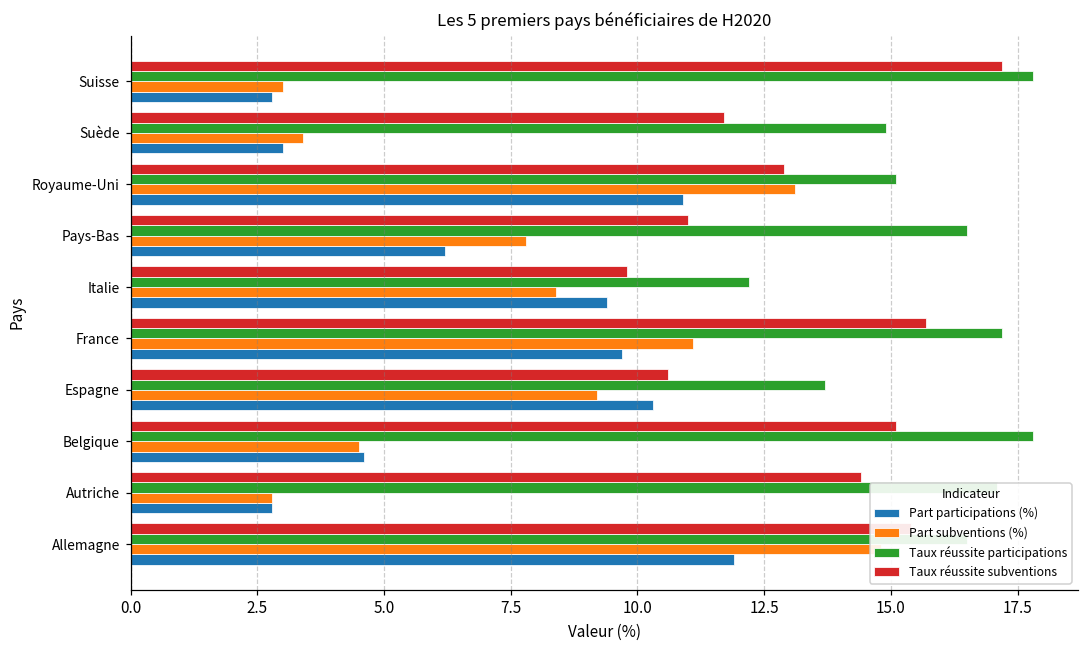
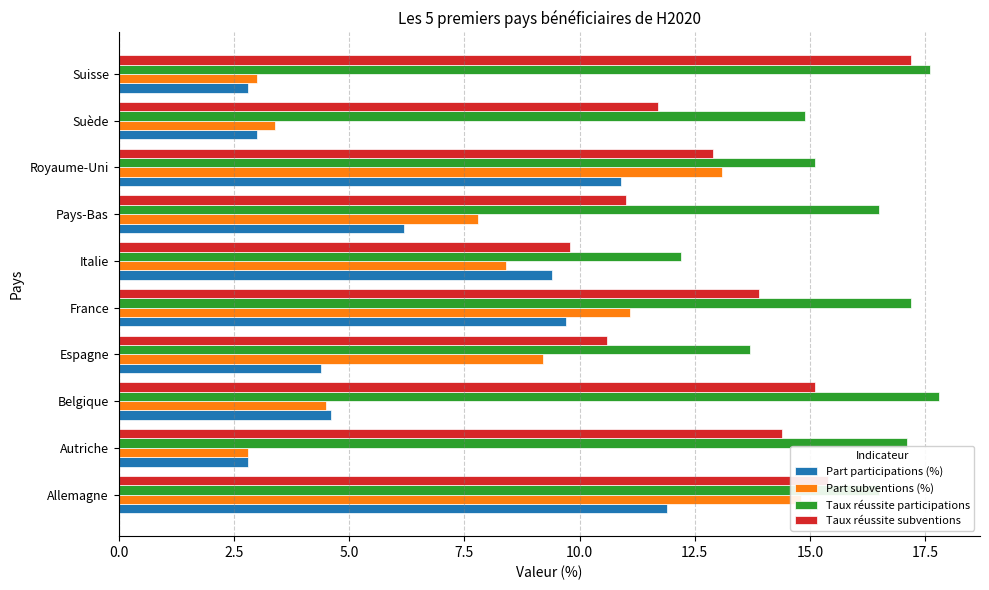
Taux réussite participations, Suisse: 17.8 -> 17.6
Taux réussite subventions, France: 15.7 -> 13.9
Part participations (%), Espagne: 10.3 -> 4.4
